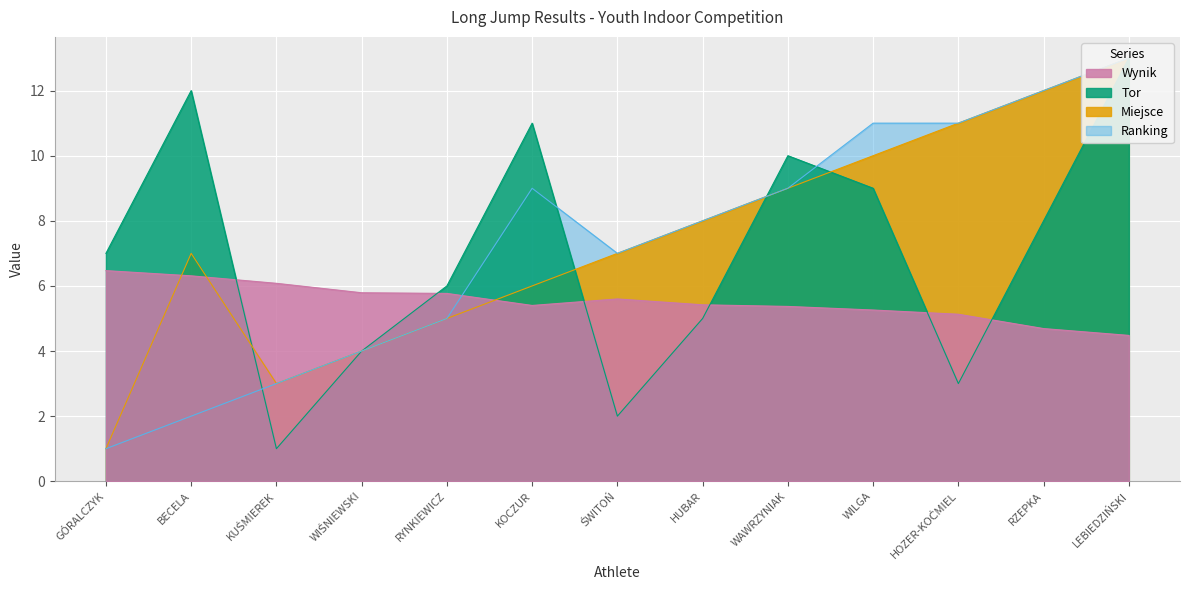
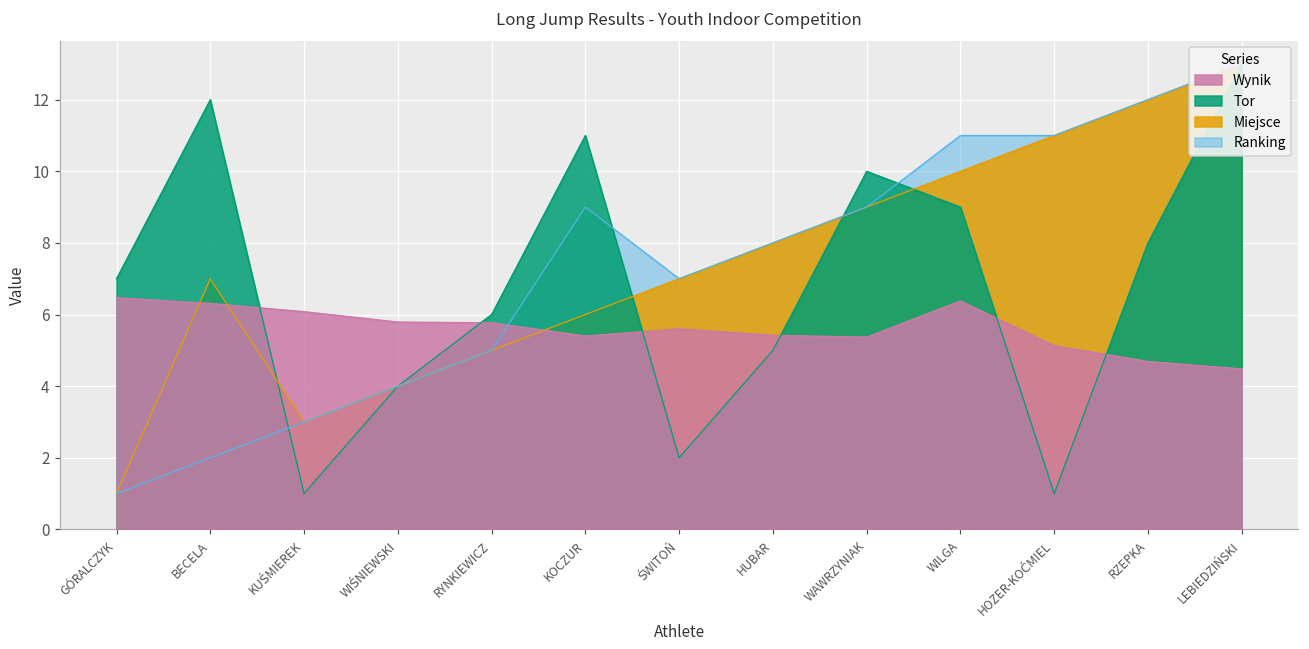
Wynik, WILGA: 5.3 -> 6.4
Tor, HOZER-KOĆMIEL: 3 -> 1
